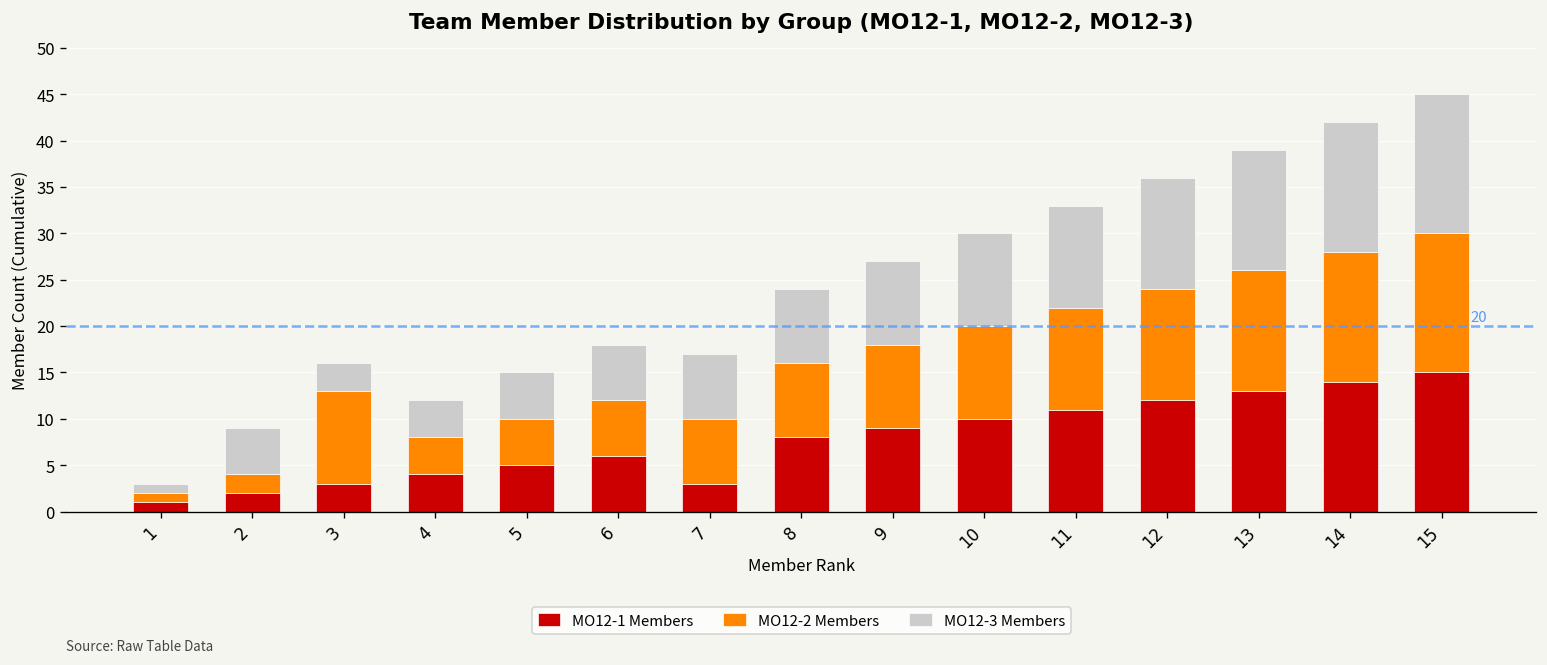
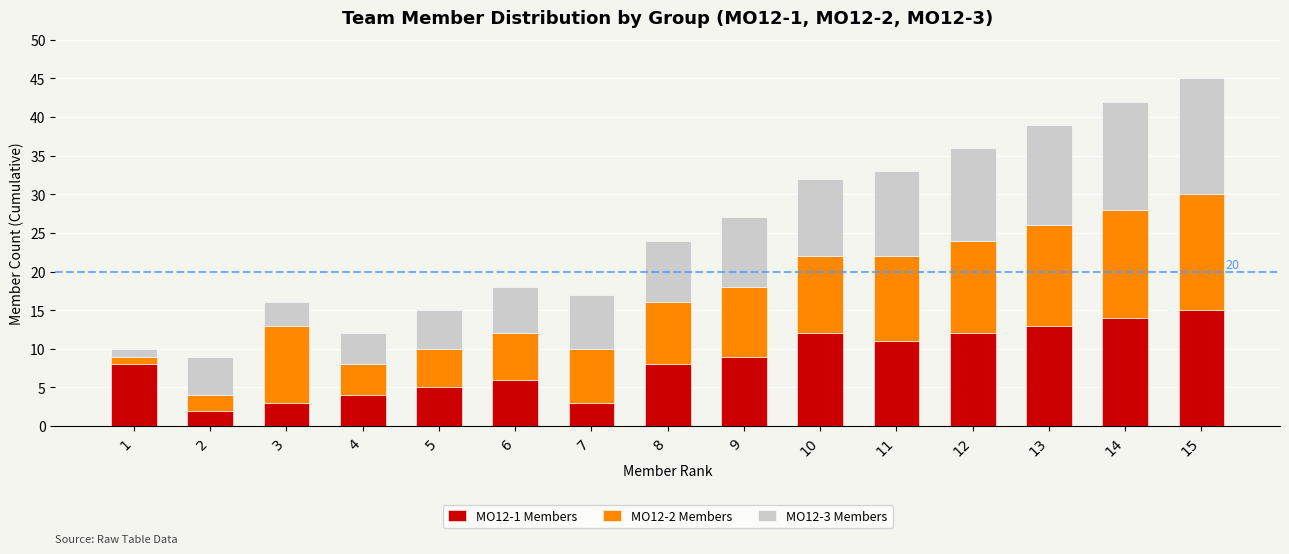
MO12-1 Members, 1: 1 -> 8
MO12-1 Members, 10: 10 -> 12
